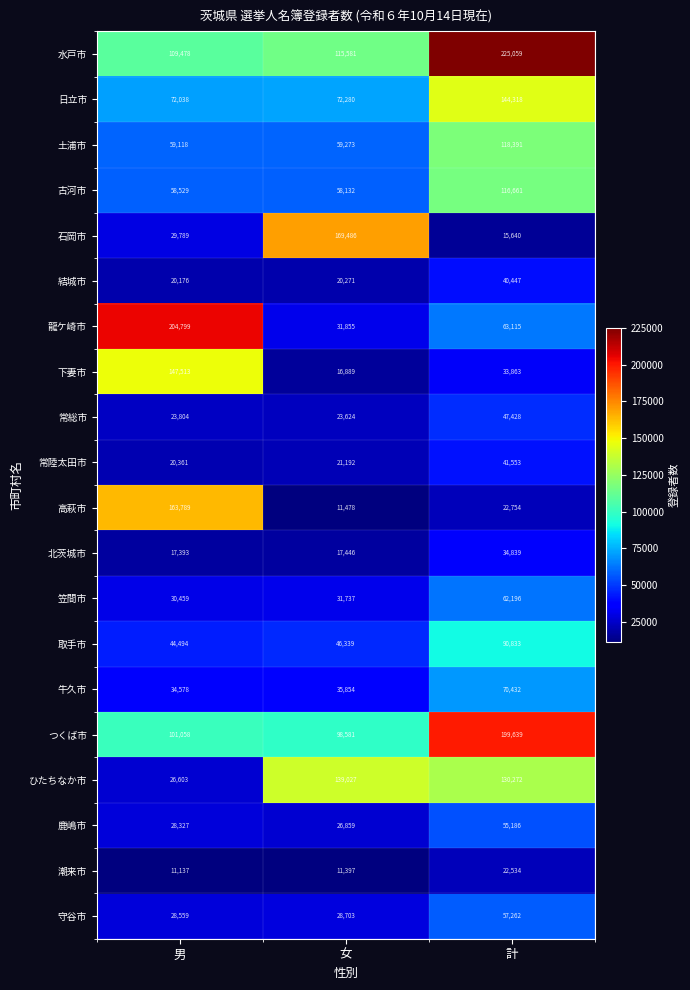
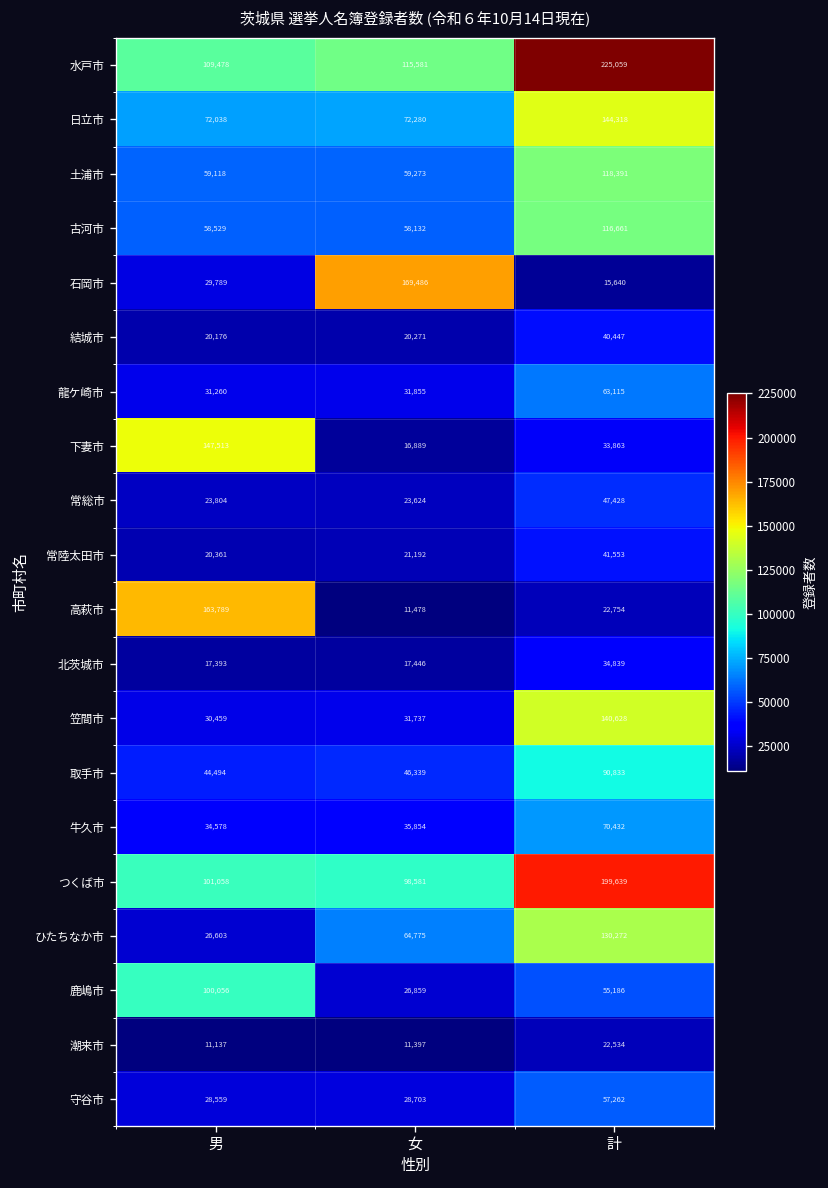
龍ケ崎市, 男: 204,799 -> 31,260
笠間市, 計: 62,196 -> 140,628
ひたちなか市, 女: 139,027 -> 64,775
鹿嶋市, 男: 28,327 -> 100,056
